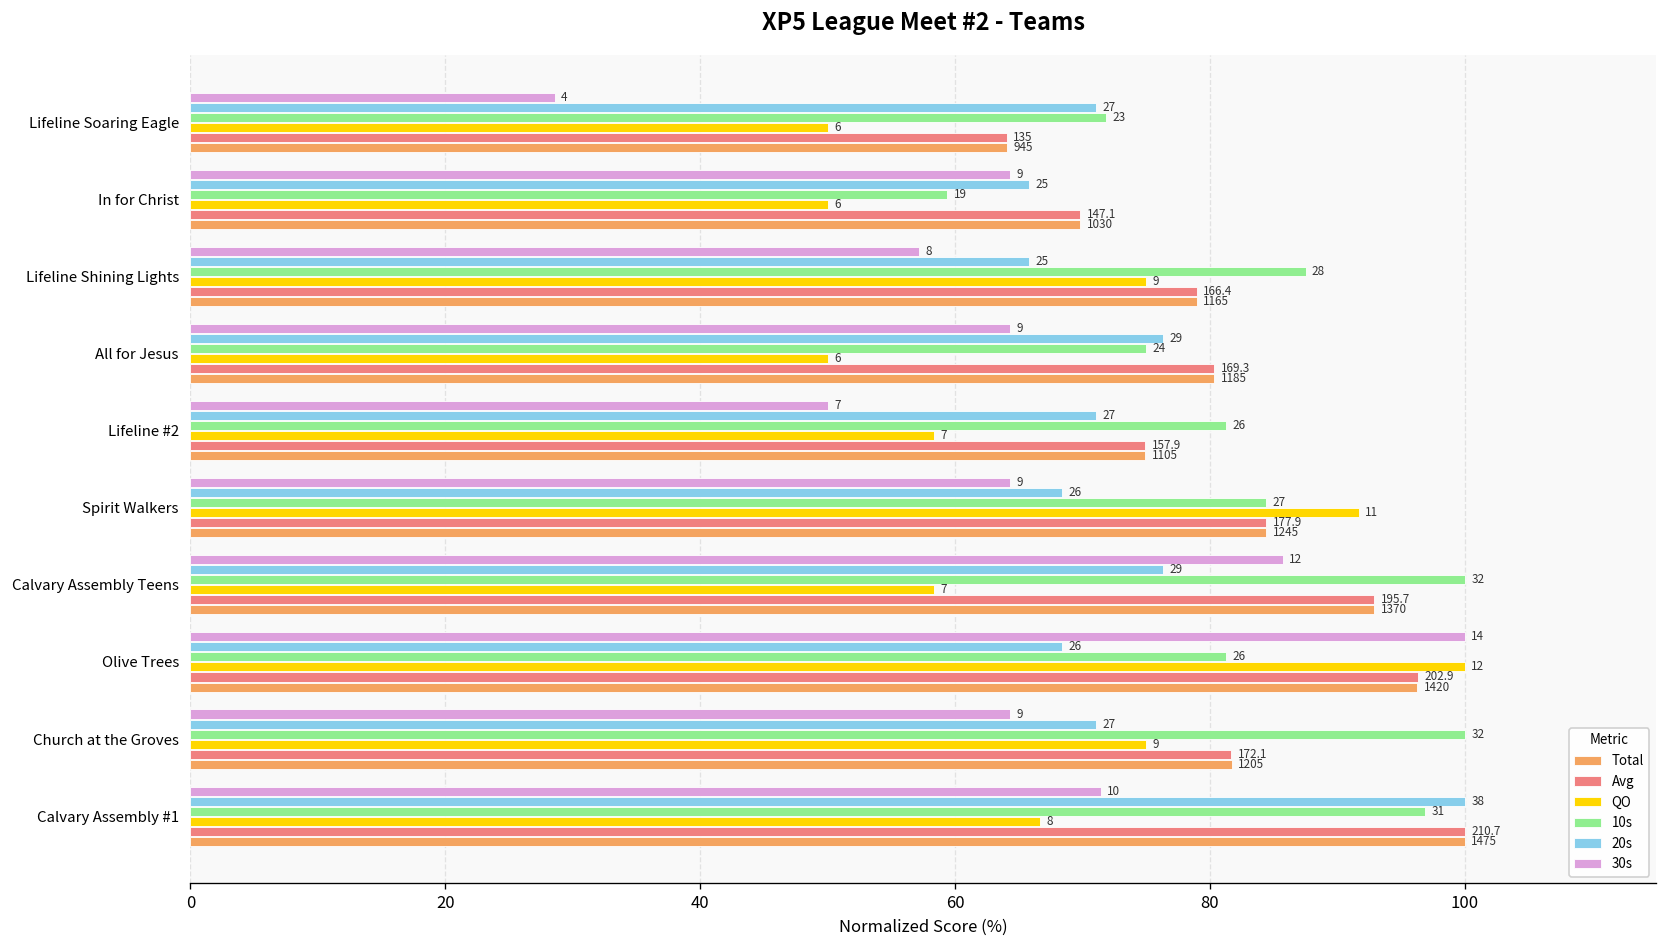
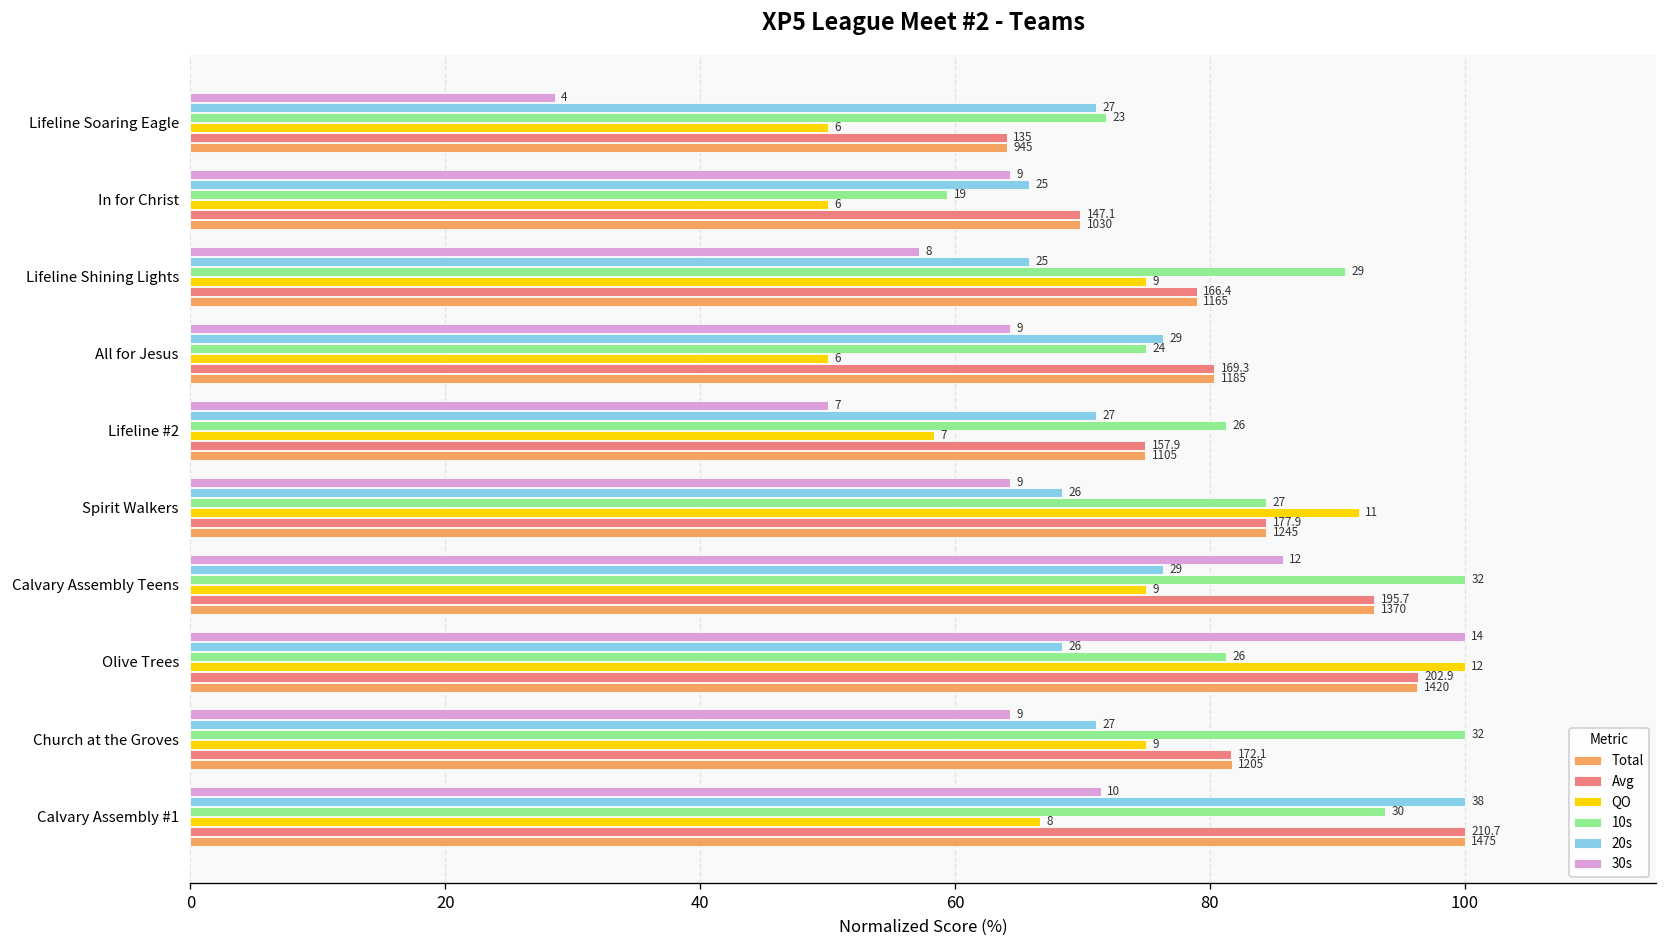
10s, Lifeline Shining Lights: 28 -> 29
QO, Calvary Assembly Teens: 7 -> 9
10s, Calvary Assembly #1: 31 -> 30
